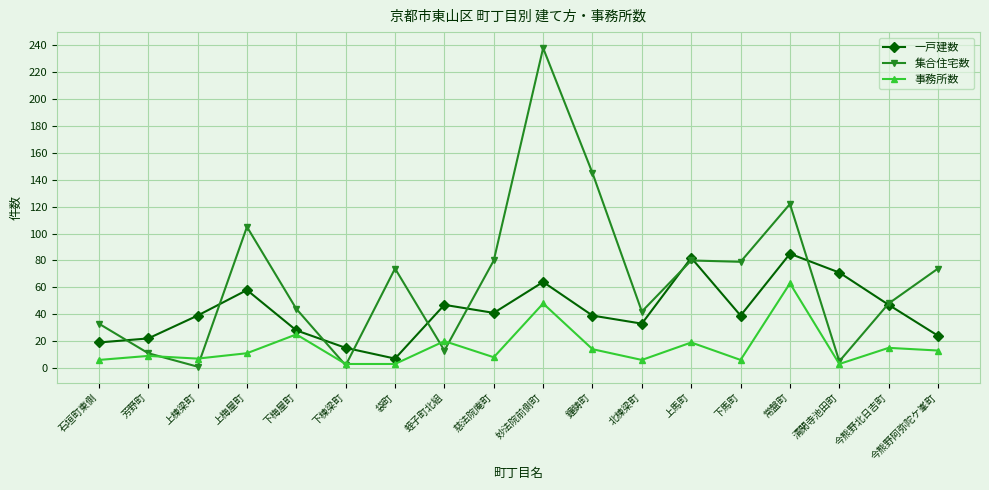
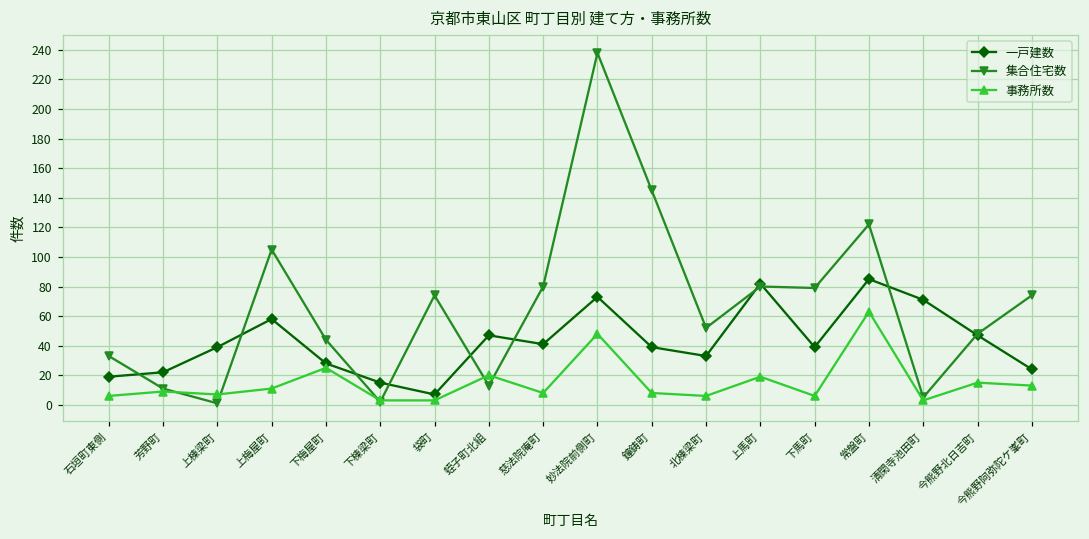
一戸建数, 妙法院前側町: 64 -> 73
事務所数, 鐘鋳町: 14 -> 8
集合住宅数, 北棟梁町: 42 -> 52
